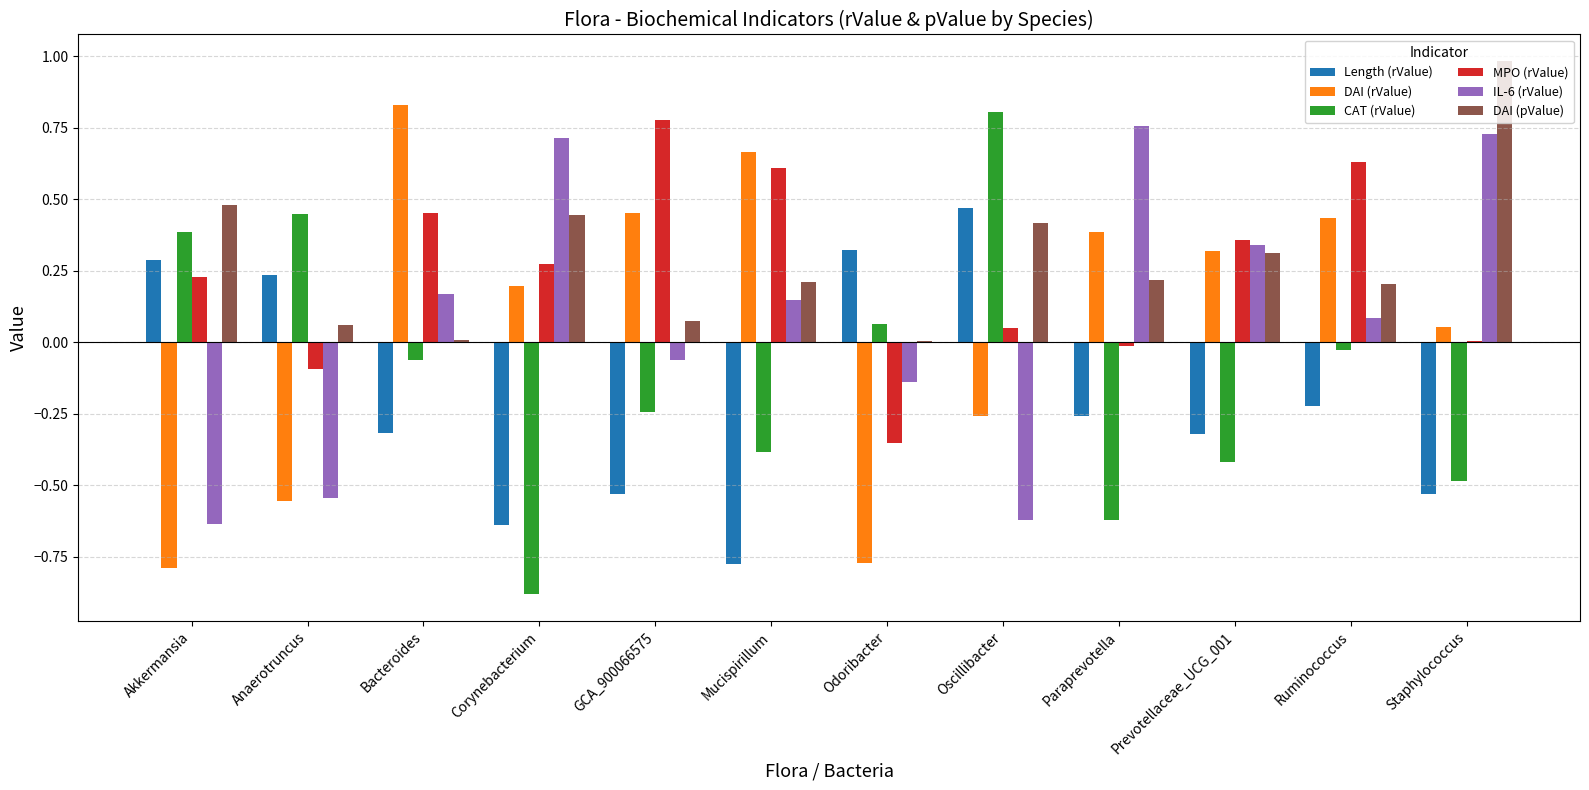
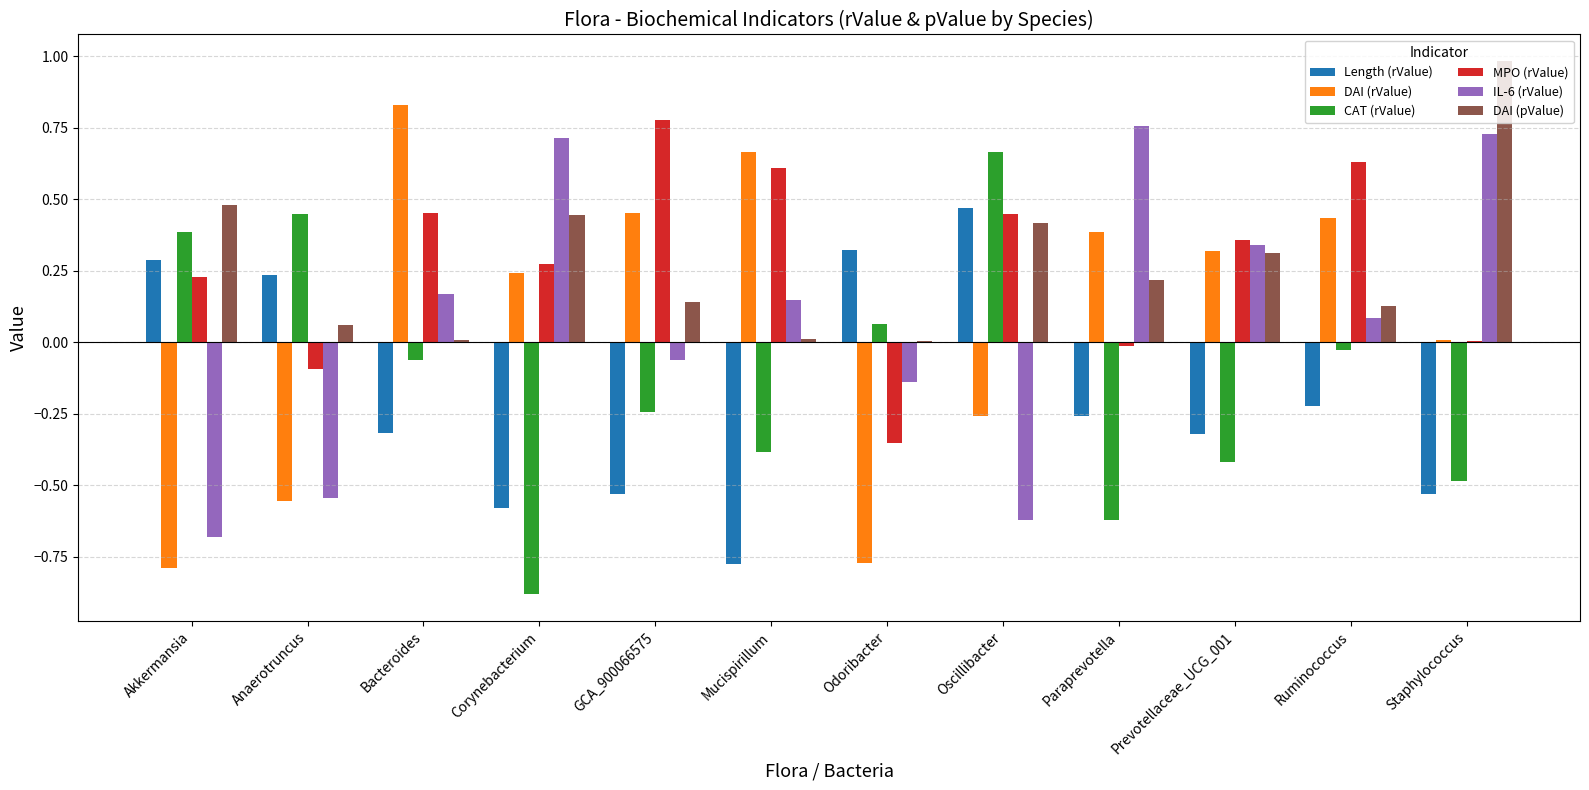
IL-6 (rValue), Akkermansia: -0.64 -> -0.68
Length (rValue), Corynebacterium: -0.64 -> -0.58
DAI (rValue), Corynebacterium: 0.20 -> 0.24
DAI (pValue), GCA_900066575: 0.08 -> 0.14
DAI (pValue), Mucispirillum: 0.21 -> 0.01
CAT (rValue), Oscillibacter: 0.80 -> 0.66
MPO (rValue), Oscillibacter: 0.05 -> 0.45
DAI (pValue), Ruminococcus: 0.20 -> 0.13
DAI (rValue), Staphylococcus: 0.05 -> 0.01
